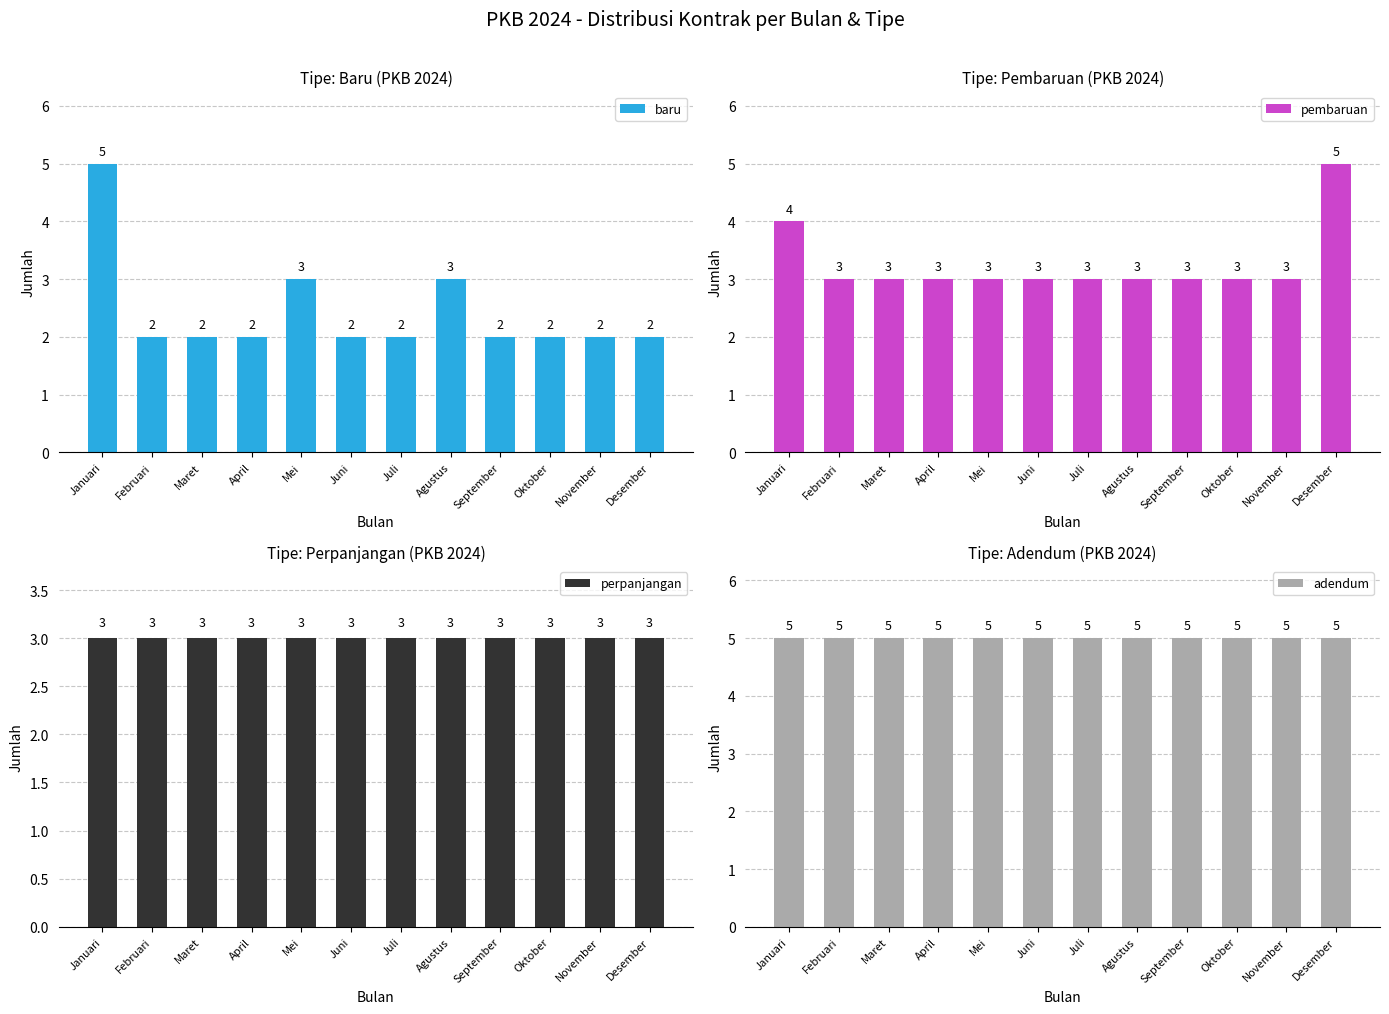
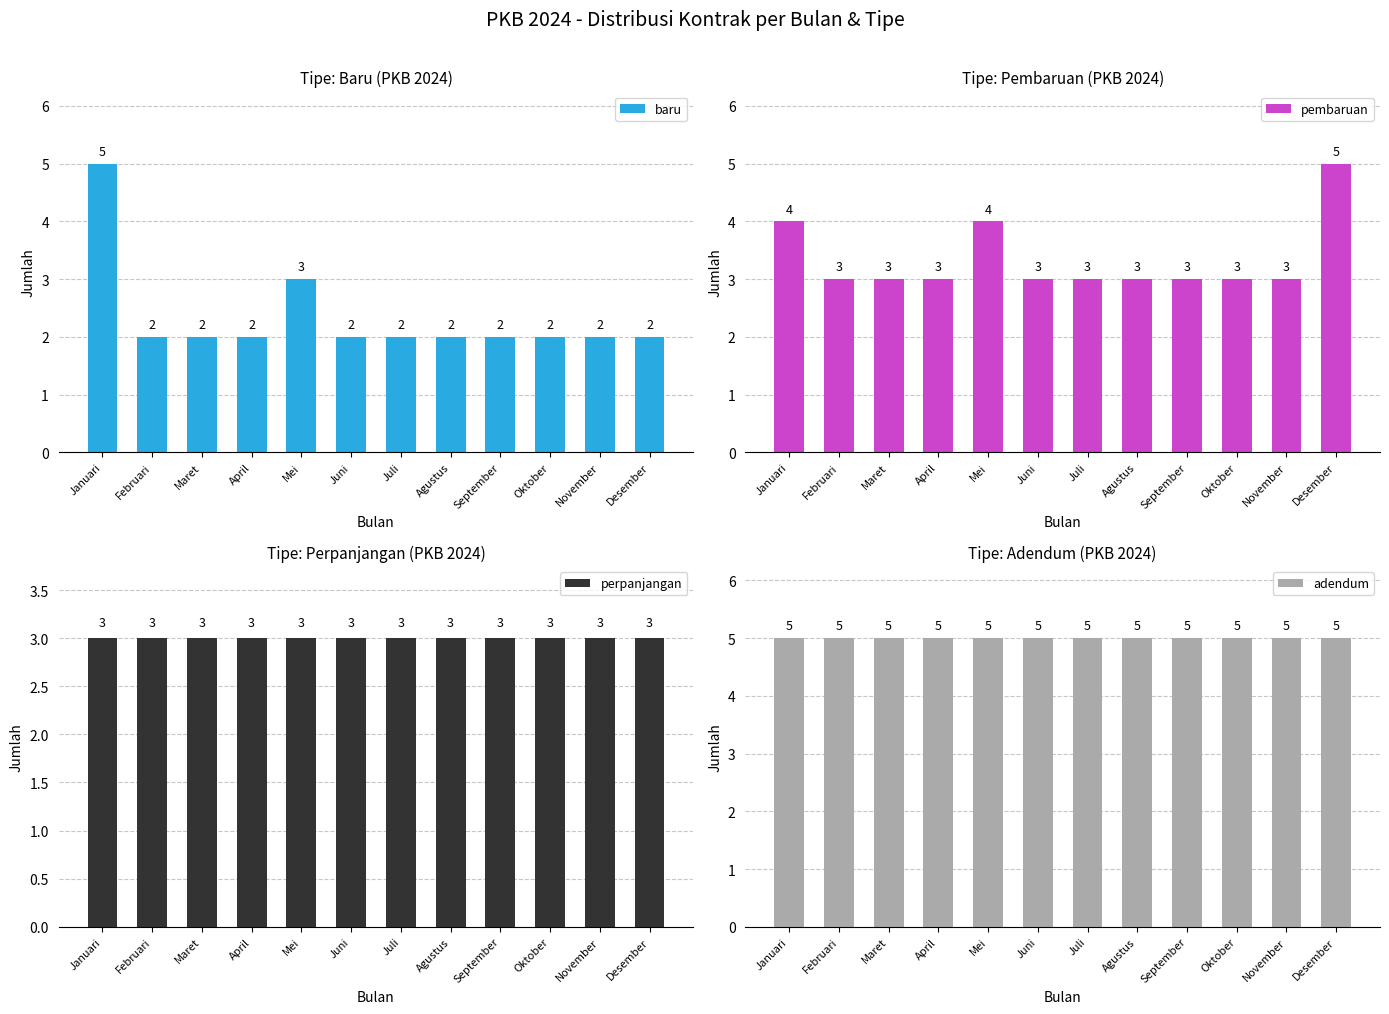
Tipe: Baru (PKB 2024), Agustus: 3 -> 2
Tipe: Pembaruan (PKB 2024), Mei: 3 -> 4
